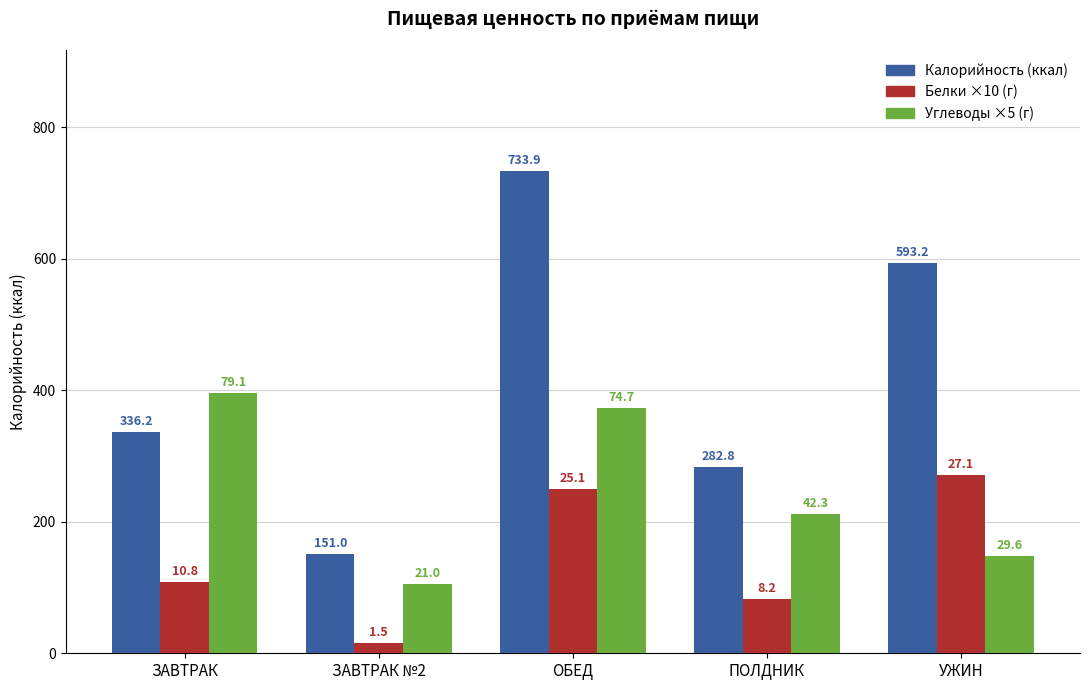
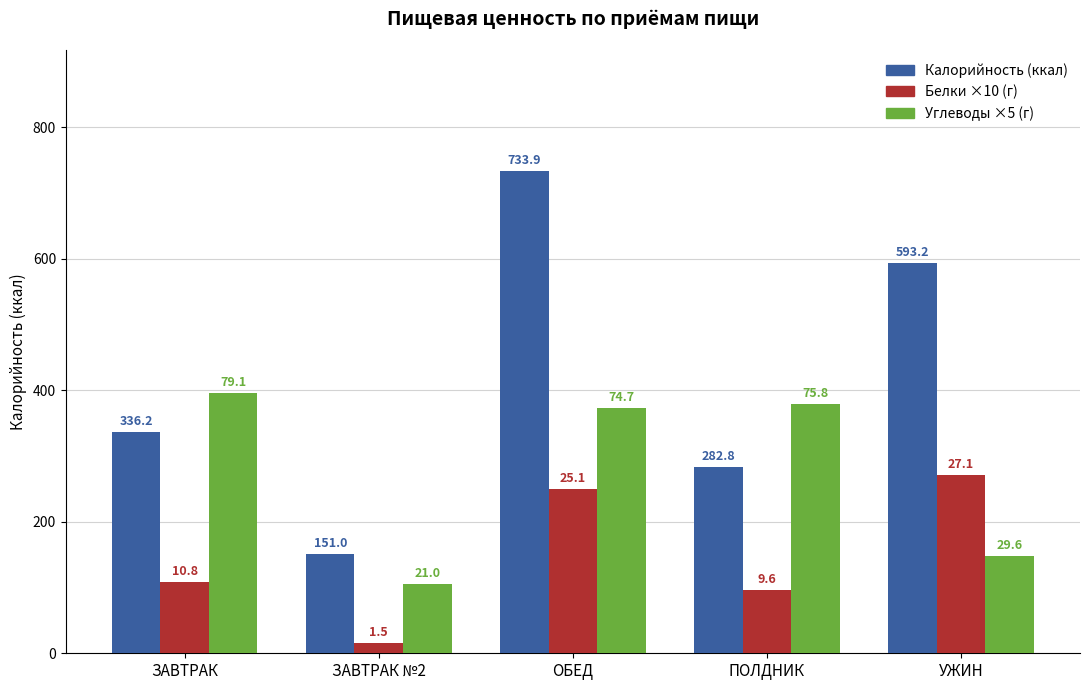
Белки ×10 (г), ПОЛДНИК: 8.2 -> 9.6
Углеводы ×5 (г), ПОЛДНИК: 42.3 -> 75.8
